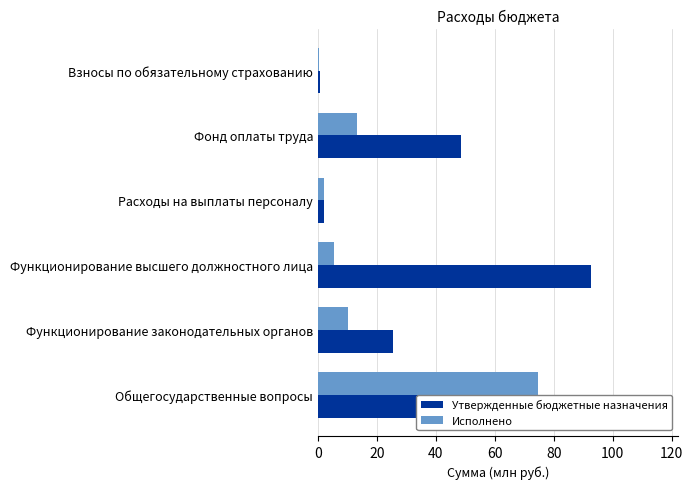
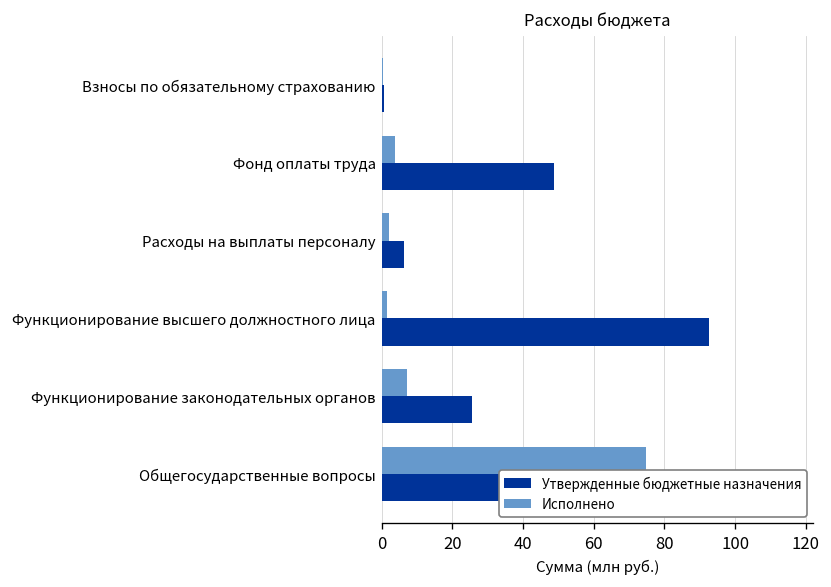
Исполнено, Фонд оплаты труда: 13 -> 4
Утвержденные бюджетные назначения, Расходы на выплаты персоналу: 2 -> 6
Исполнено, Функционирование высшего должностного лица: 6 -> 1
Исполнено, Функционирование законодательных органов: 10 -> 7
